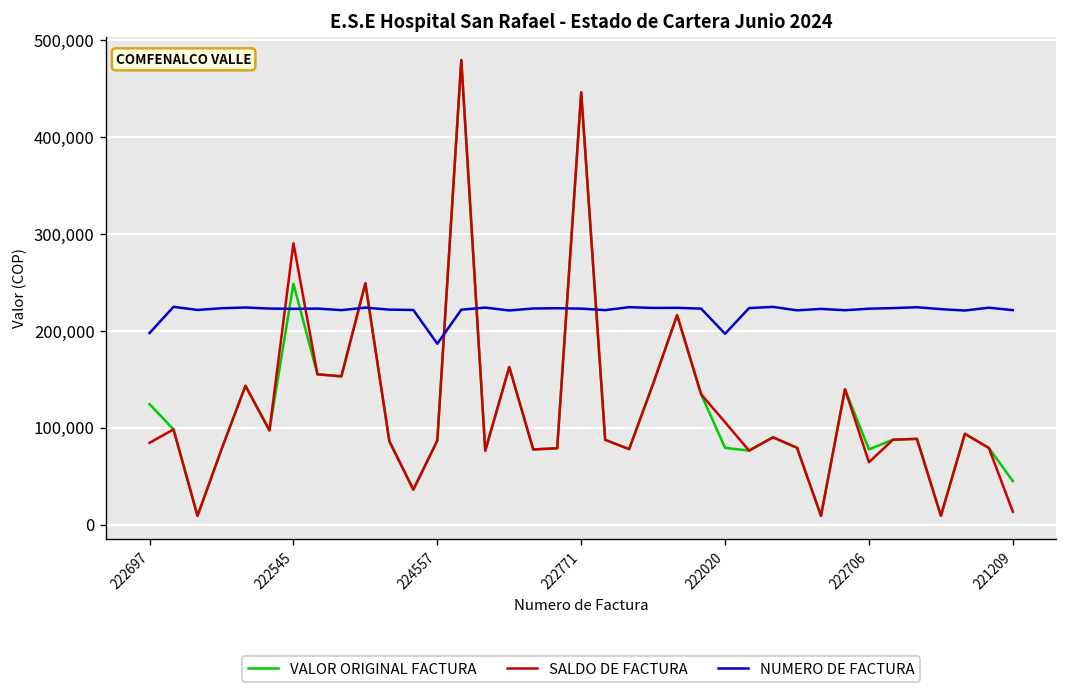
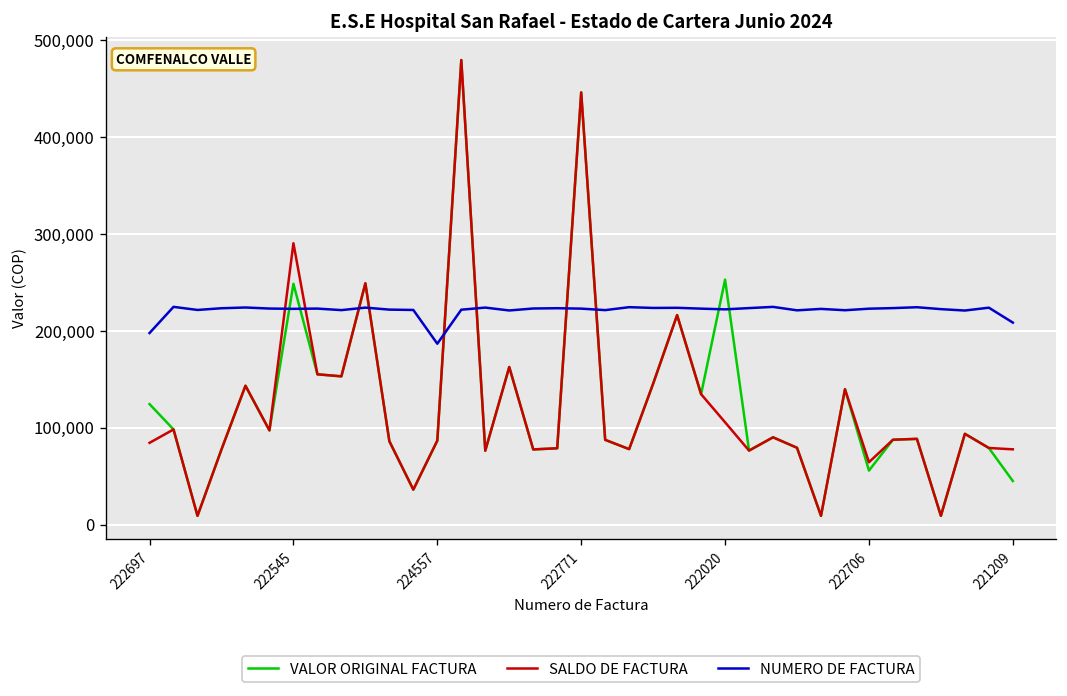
VALOR ORIGINAL FACTURA, 222020: 80,000 -> 250,000
NUMERO DE FACTURA, 222020: 200,000 -> 220,000
VALOR ORIGINAL FACTURA, 222706: 80,000 -> 60,000
SALDO DE FACTURA, 221209: 10,000 -> 80,000
NUMERO DE FACTURA, 221209: 220,000 -> 210,000
